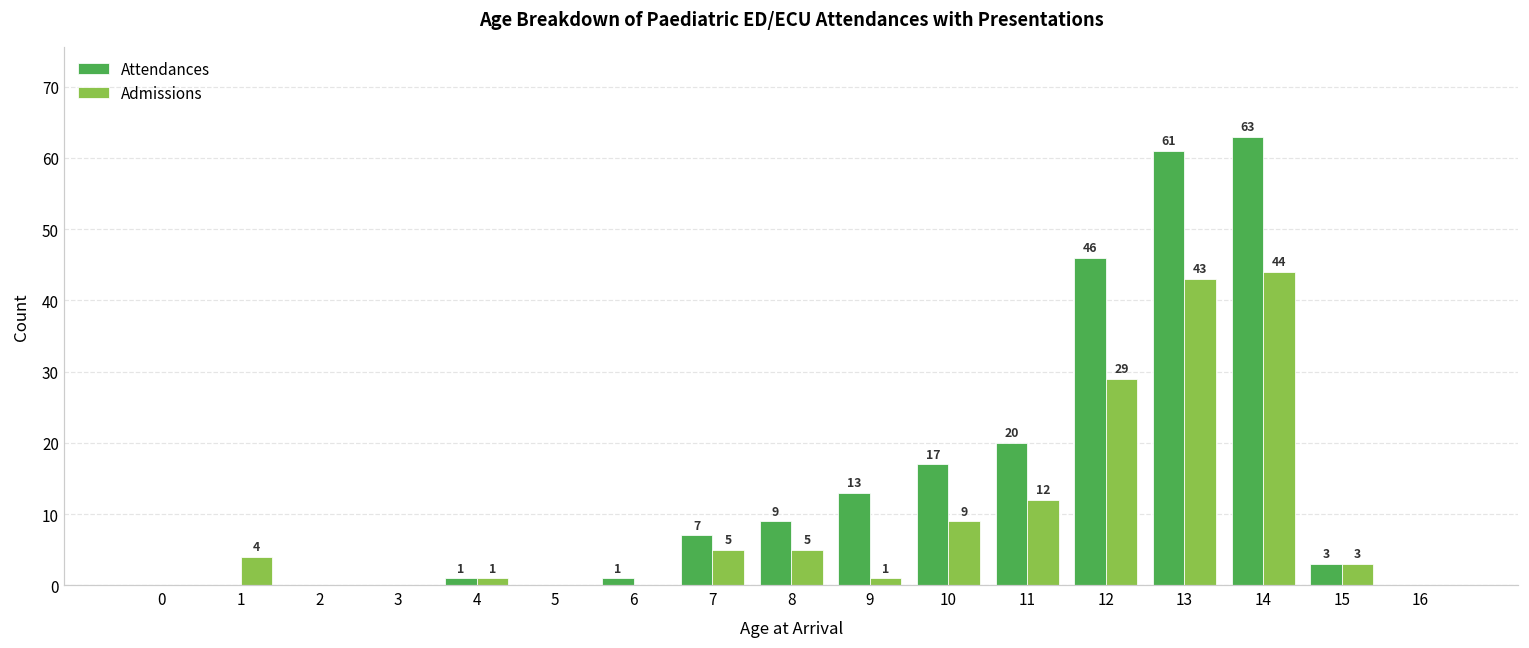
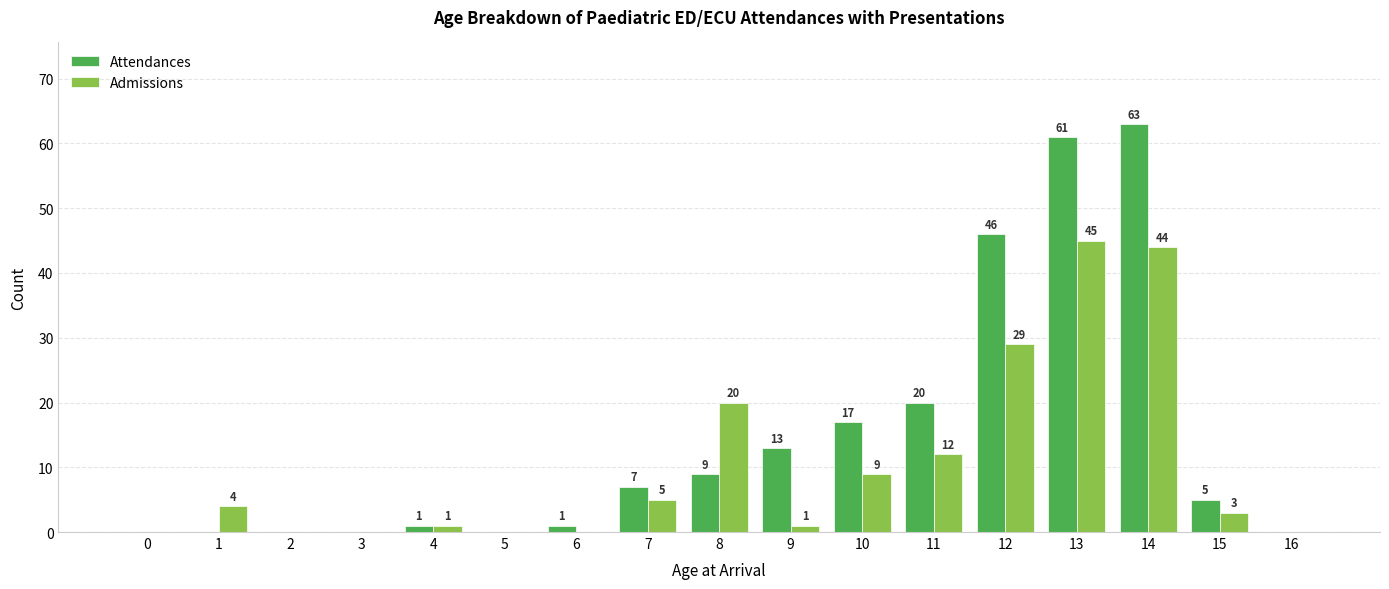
Admissions, 8: 5 -> 20
Admissions, 13: 43 -> 45
Attendances, 15: 3 -> 5
